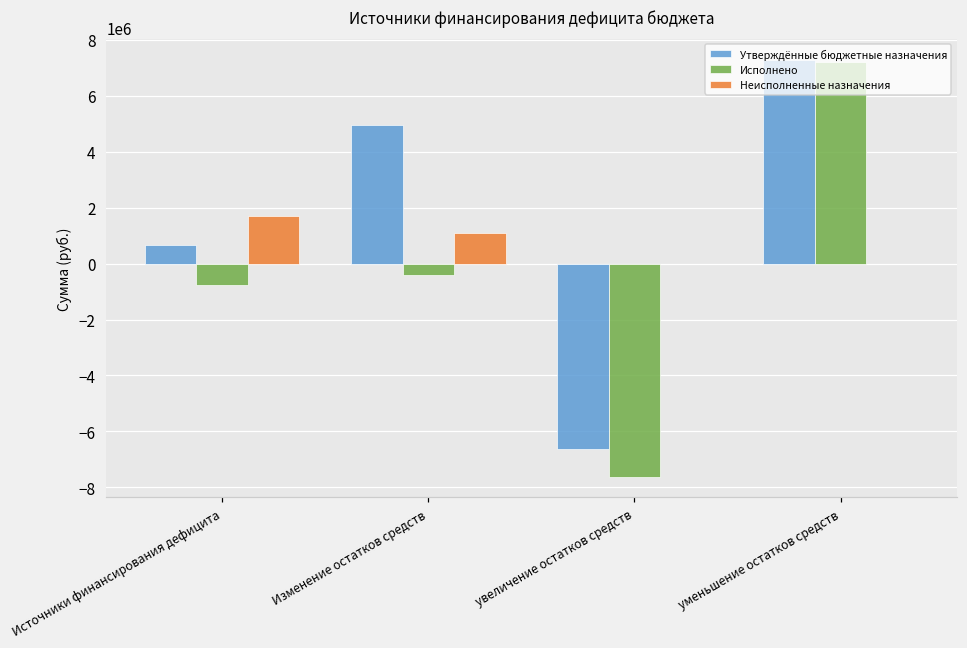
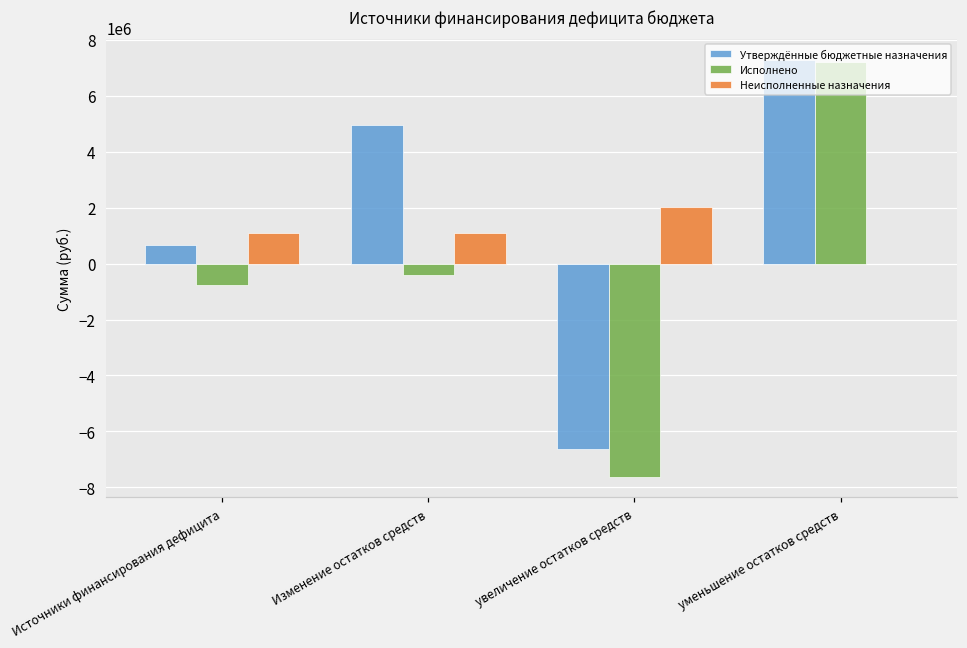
Неисполненные назначения, Источники финансирования дефицита: 1700000 -> 1100000
Неисполненные назначения, увеличение остатков средств: 0 -> 2000000
